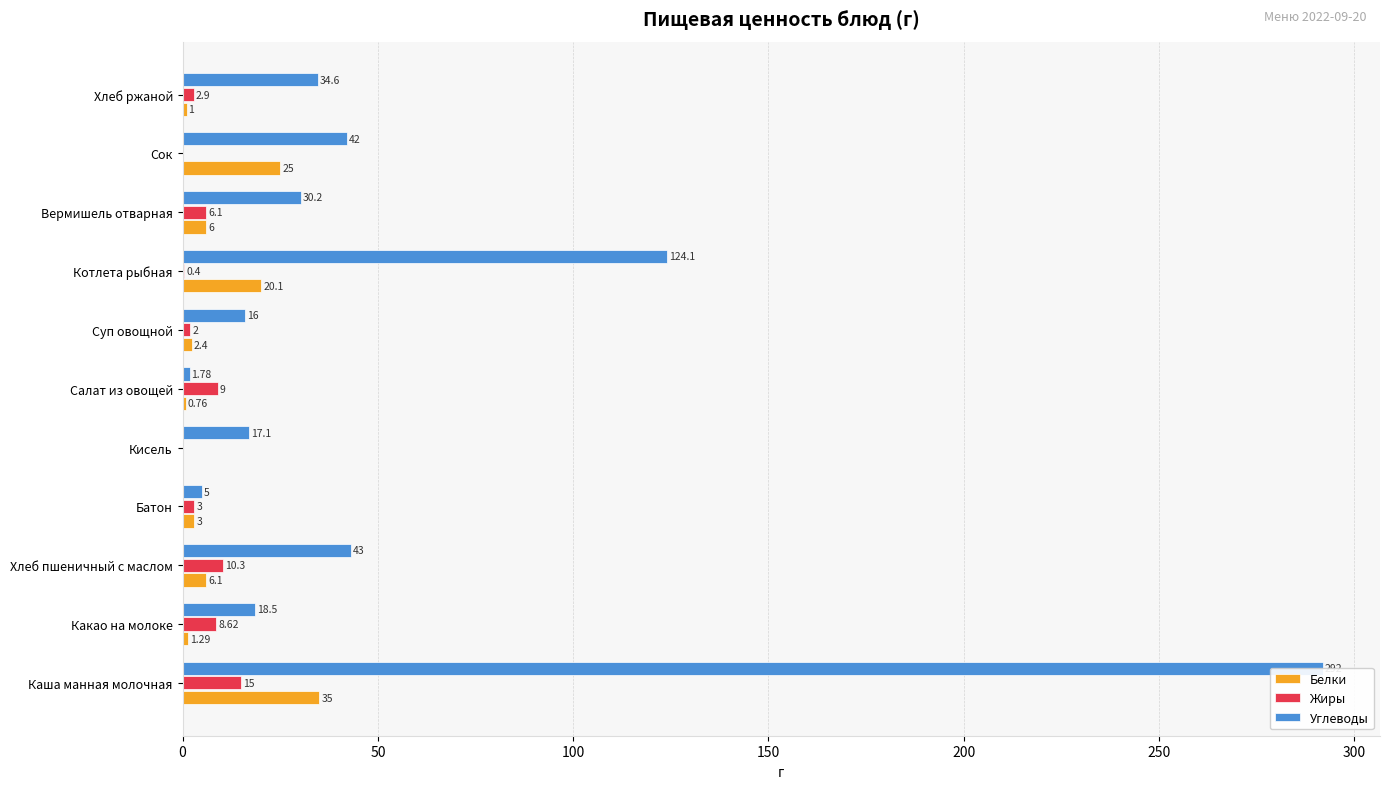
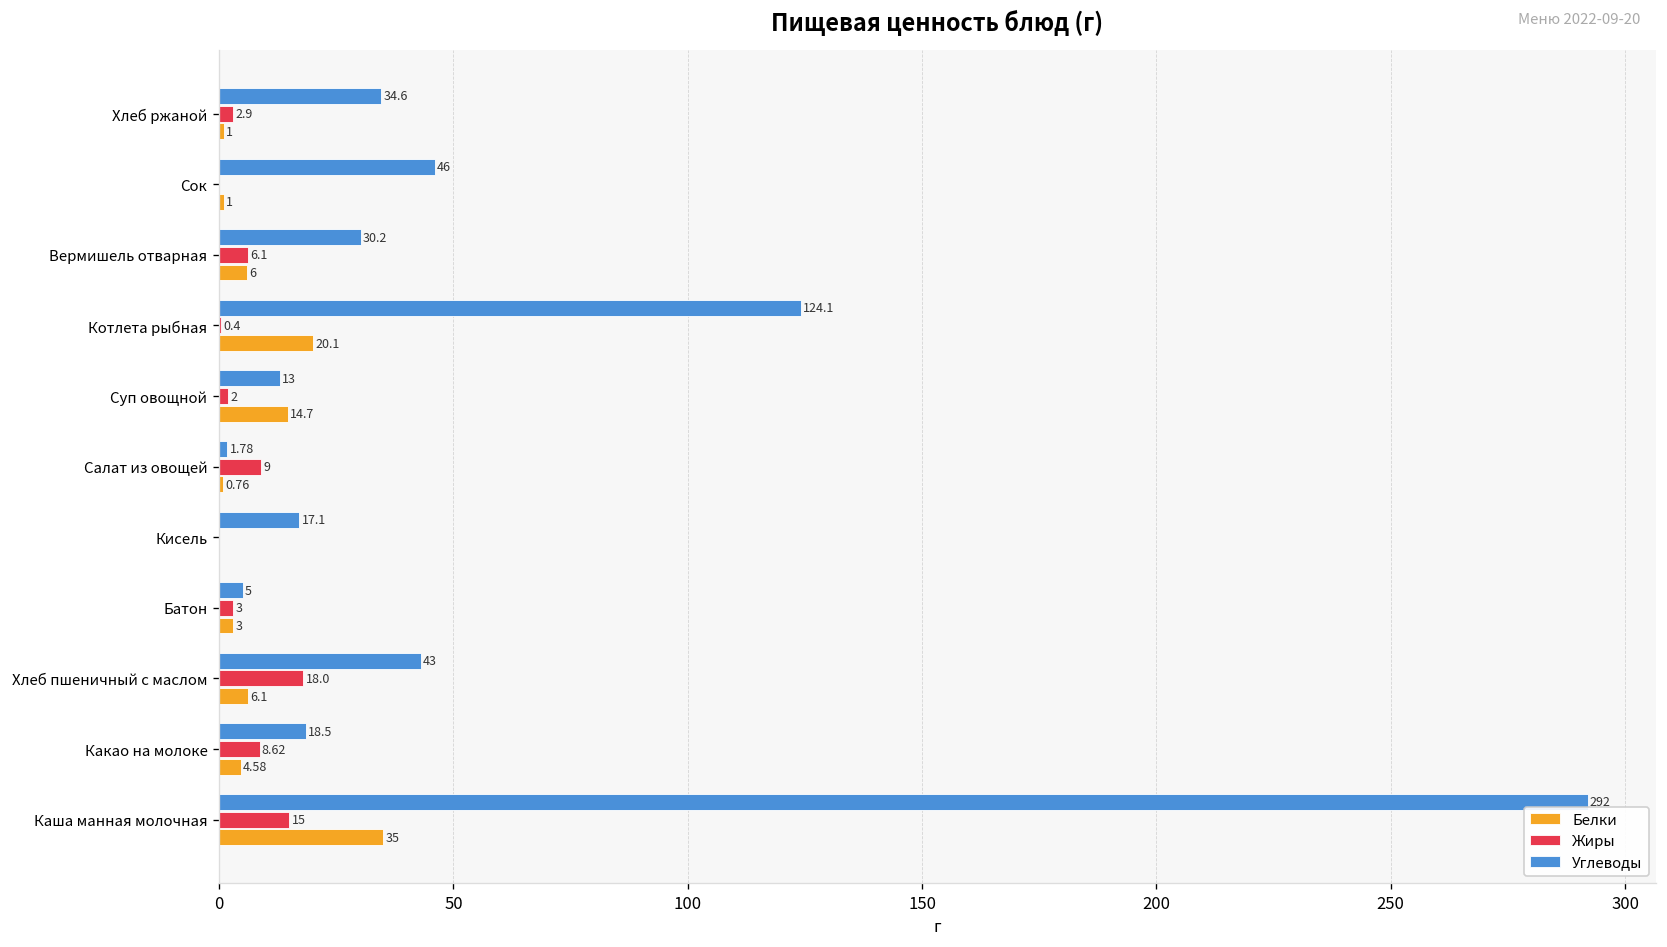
Углеводы, Сок: 42 -> 46
Белки, Сок: 25 -> 1
Углеводы, Суп овощной: 16 -> 13
Белки, Суп овощной: 2.4 -> 14.7
Жиры, Хлеб пшеничный с маслом: 10.3 -> 18.0
Белки, Какао на молоке: 1.29 -> 4.58
